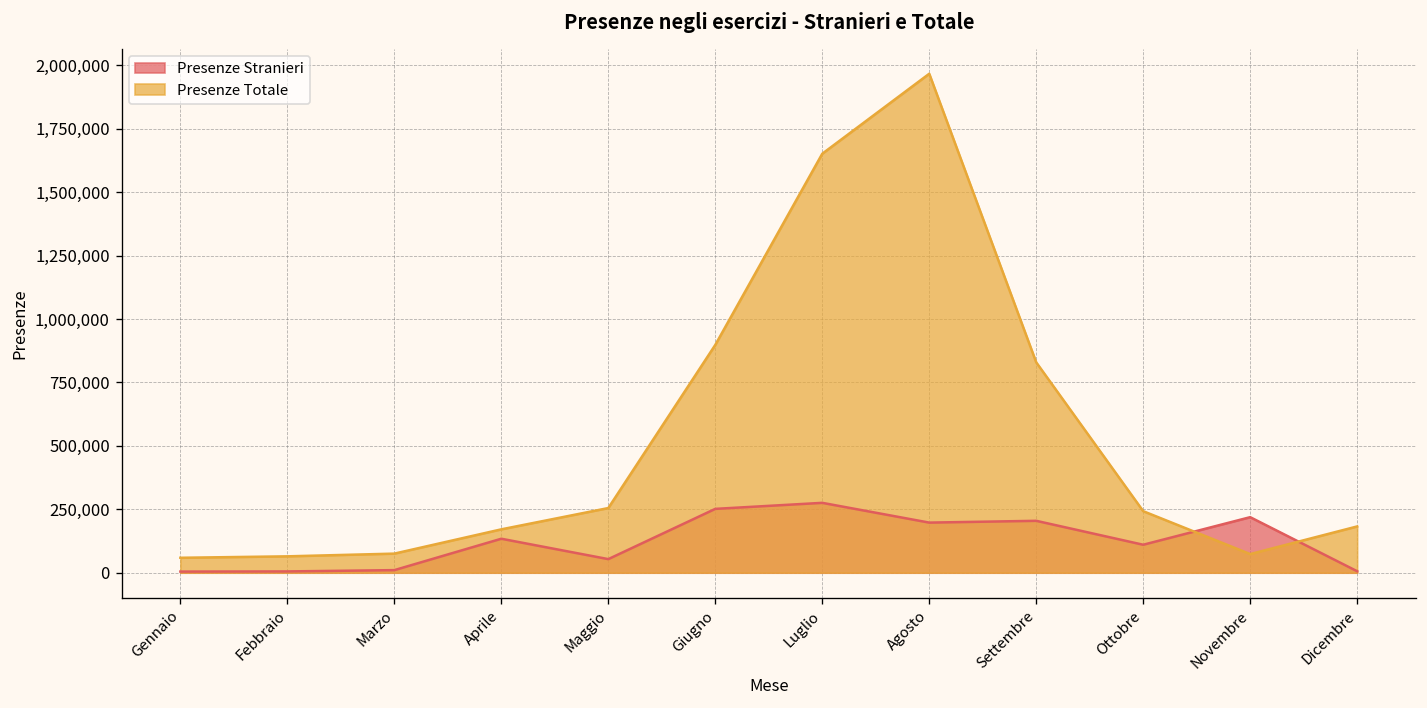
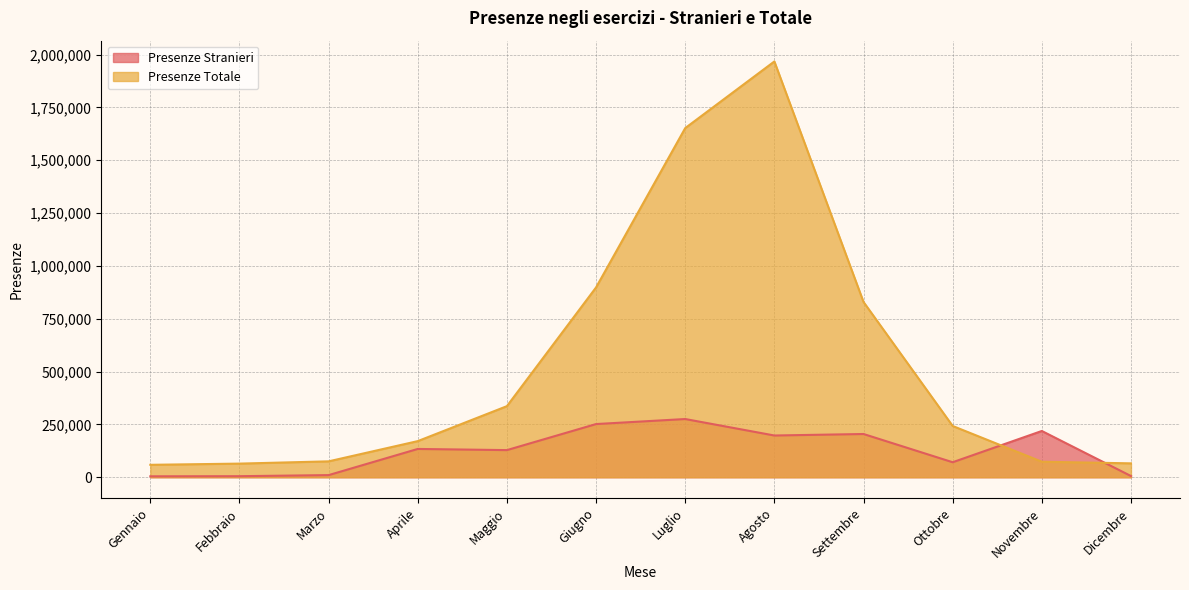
Presenze Stranieri, Maggio: 50,000 -> 130,000
Presenze Totale, Maggio: 250,000 -> 340,000
Presenze Stranieri, Ottobre: 110,000 -> 70,000
Presenze Totale, Dicembre: 180,000 -> 70,000
